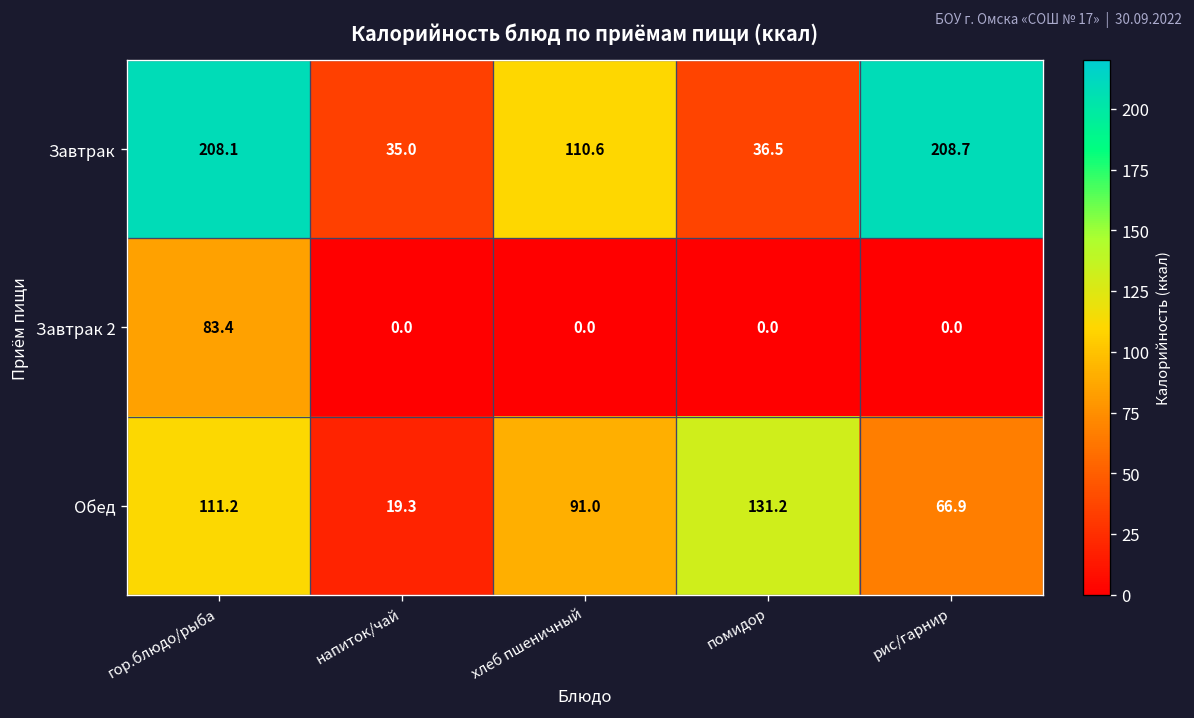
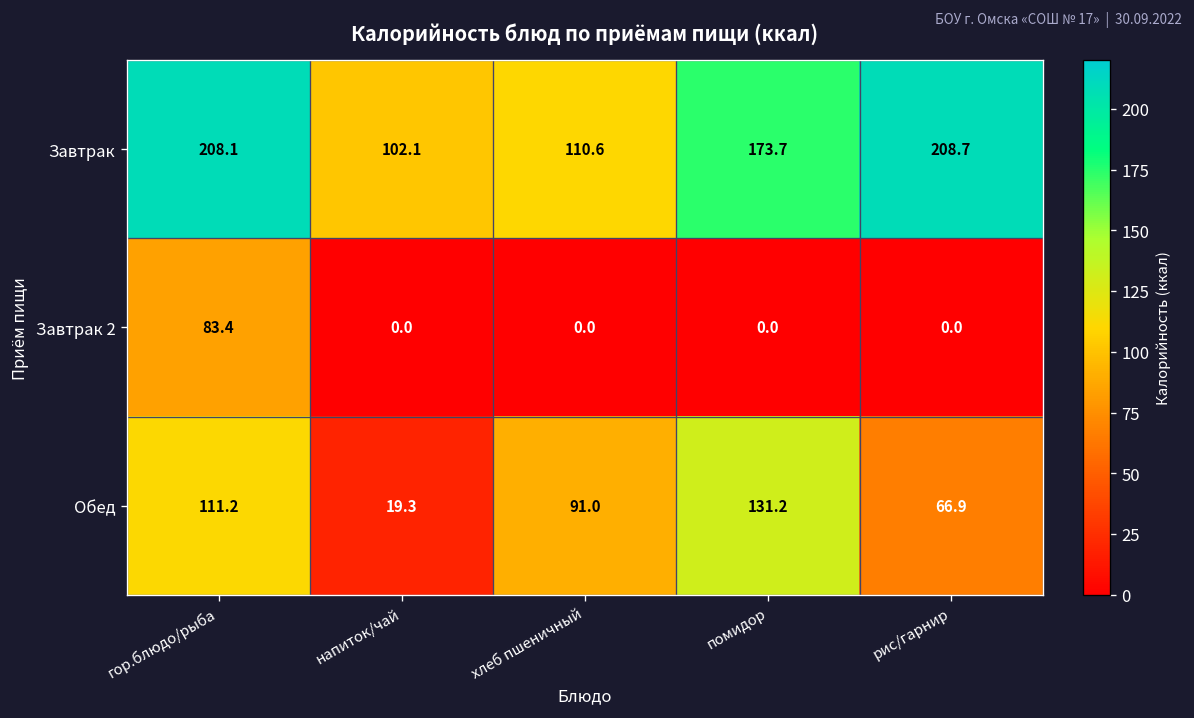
Завтрак, напиток/чай: 35.0 -> 102.1
Завтрак, помидор: 36.5 -> 173.7
